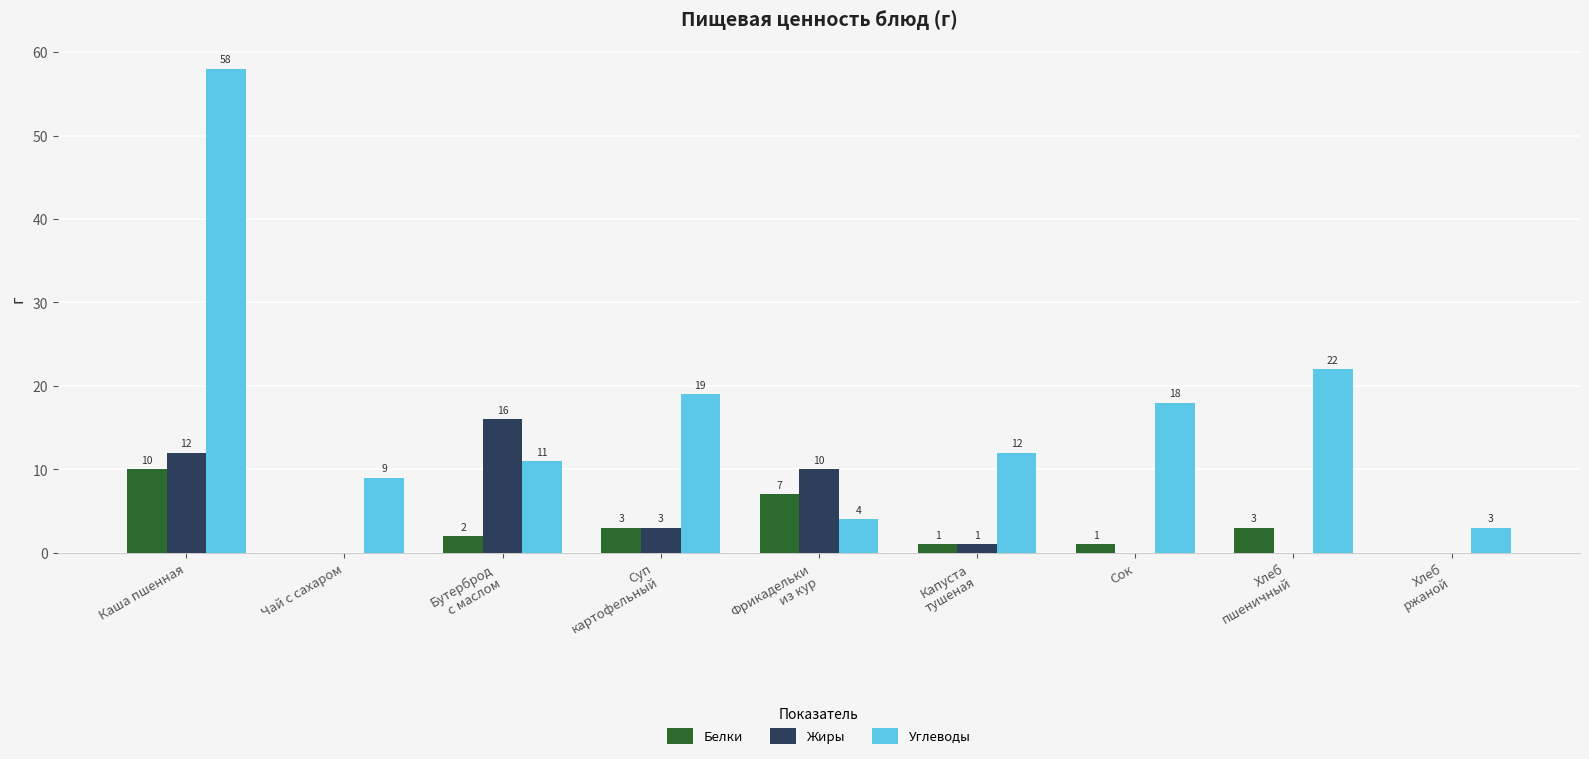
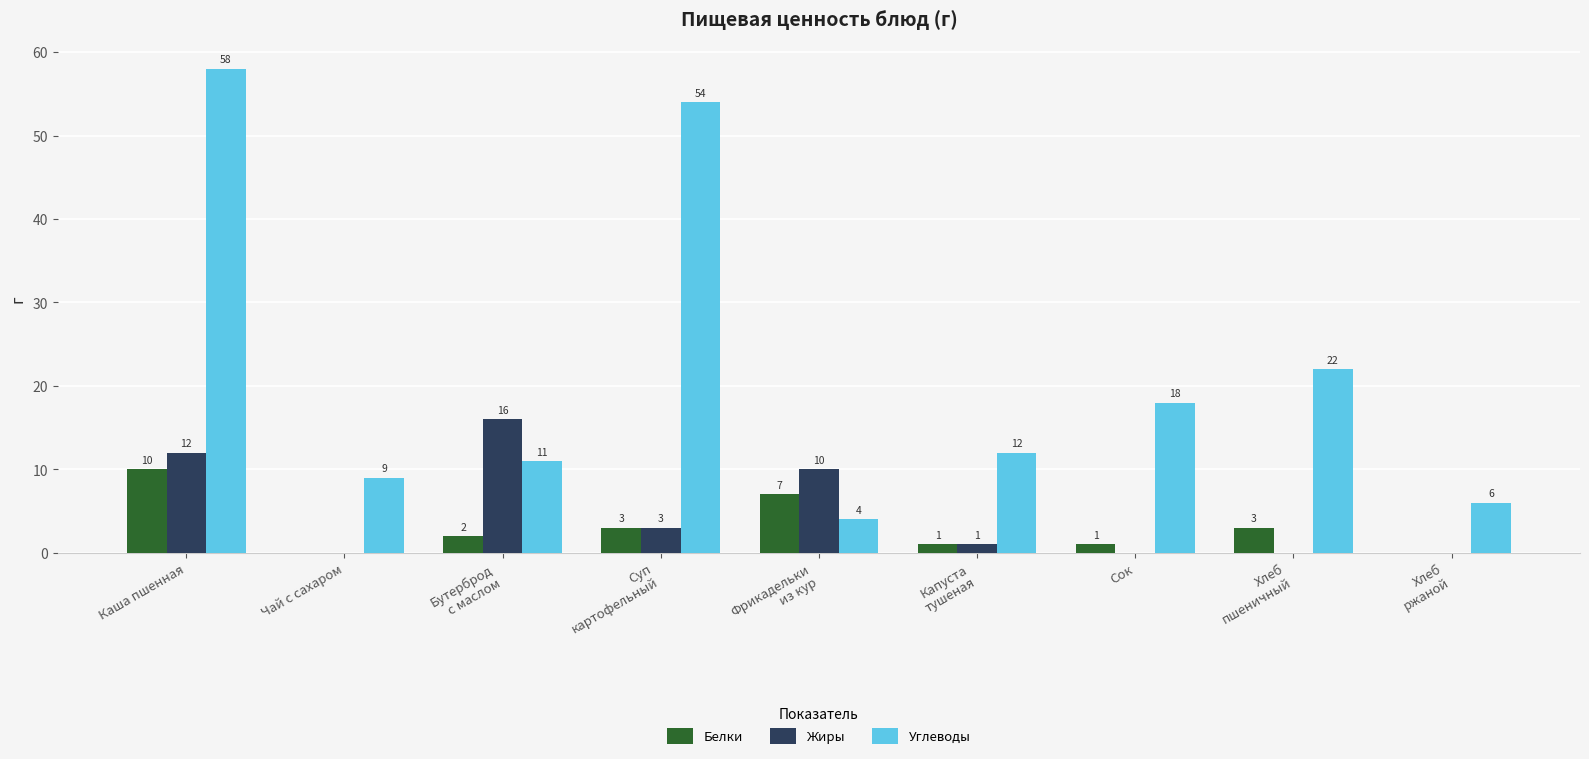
Углеводы, Суп картофельный: 19 -> 54
Углеводы, Хлеб ржаной: 3 -> 6
